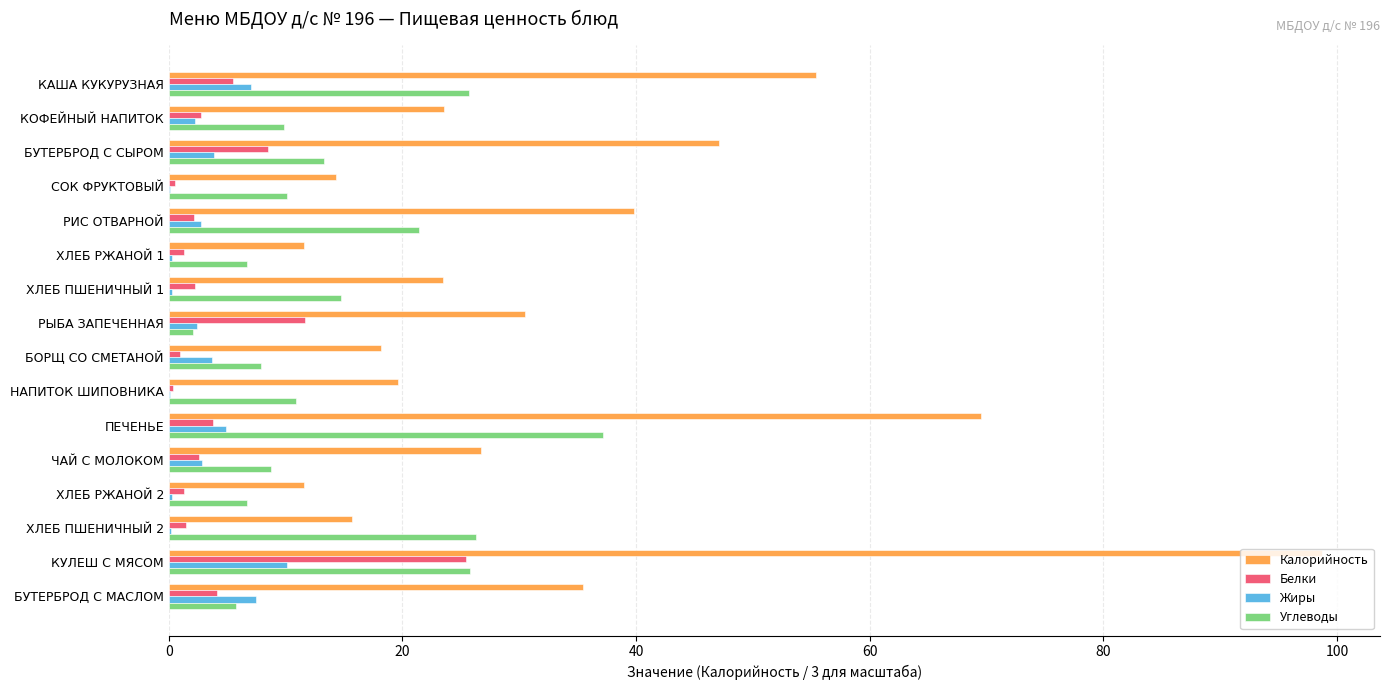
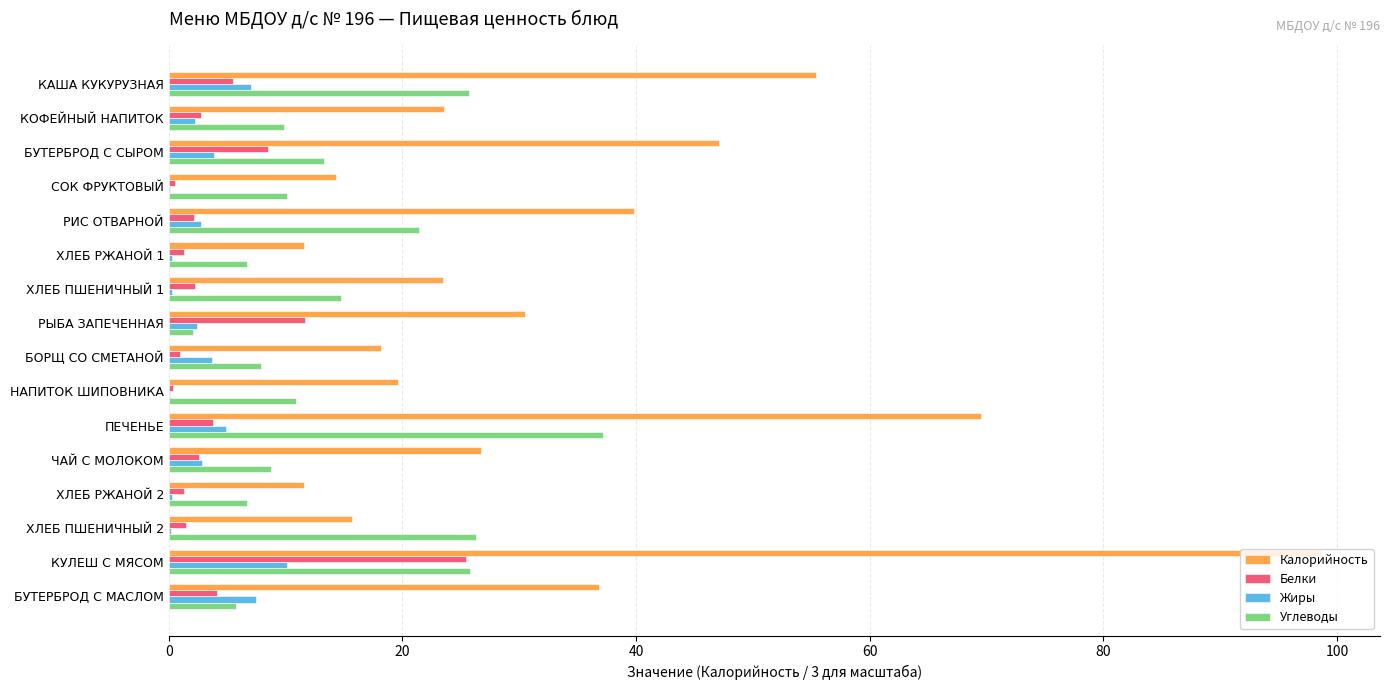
Калорийность, БУТЕРБРОД С МАСЛОМ: 35.4 -> 36.8
